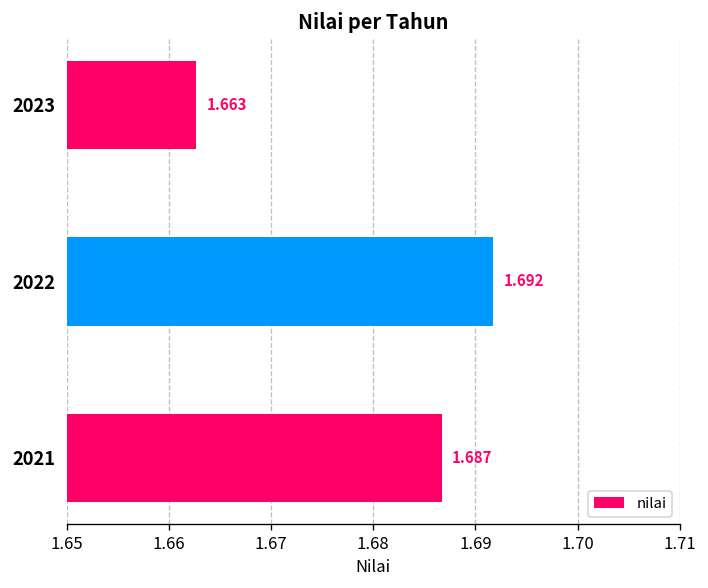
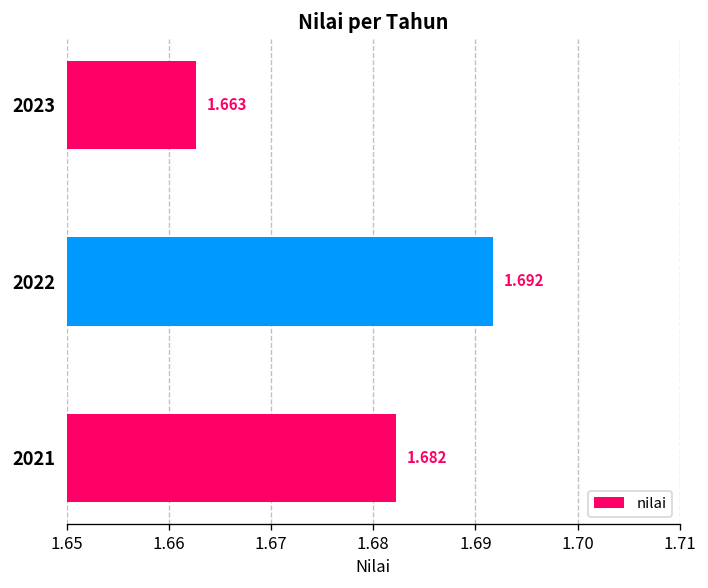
2021: 1.687 -> 1.682
